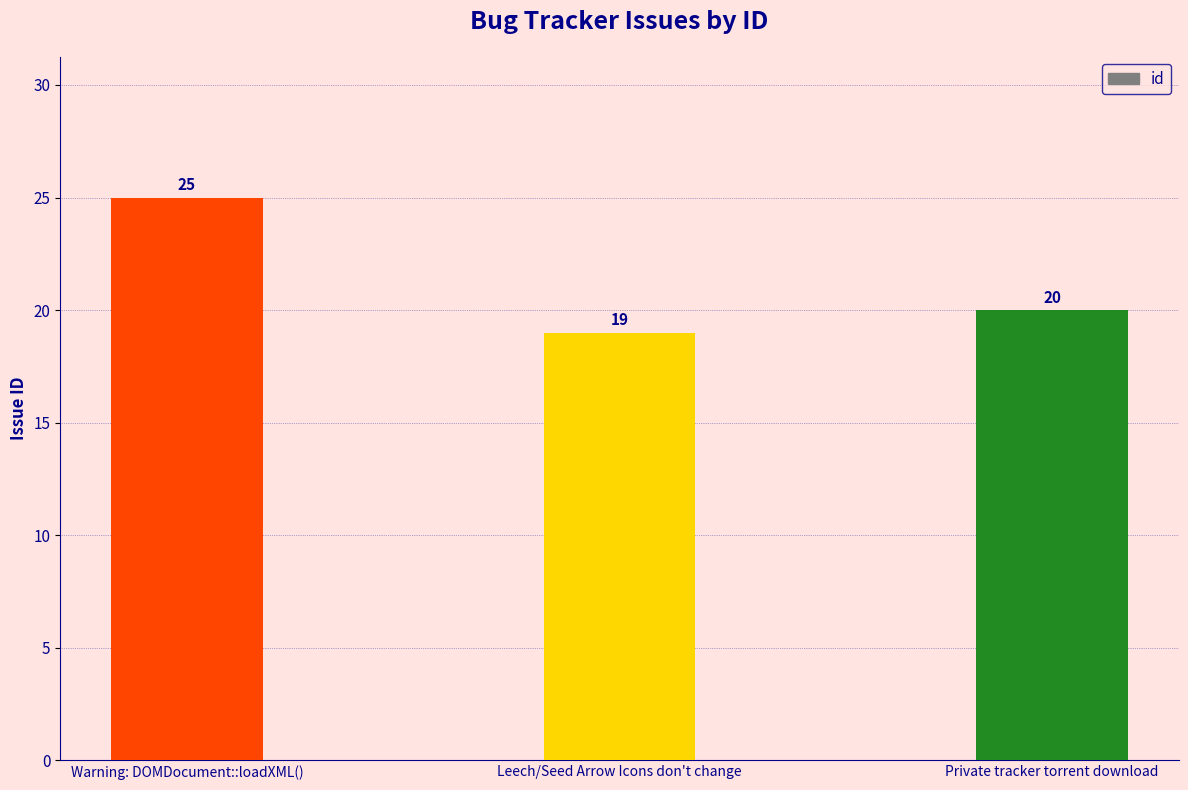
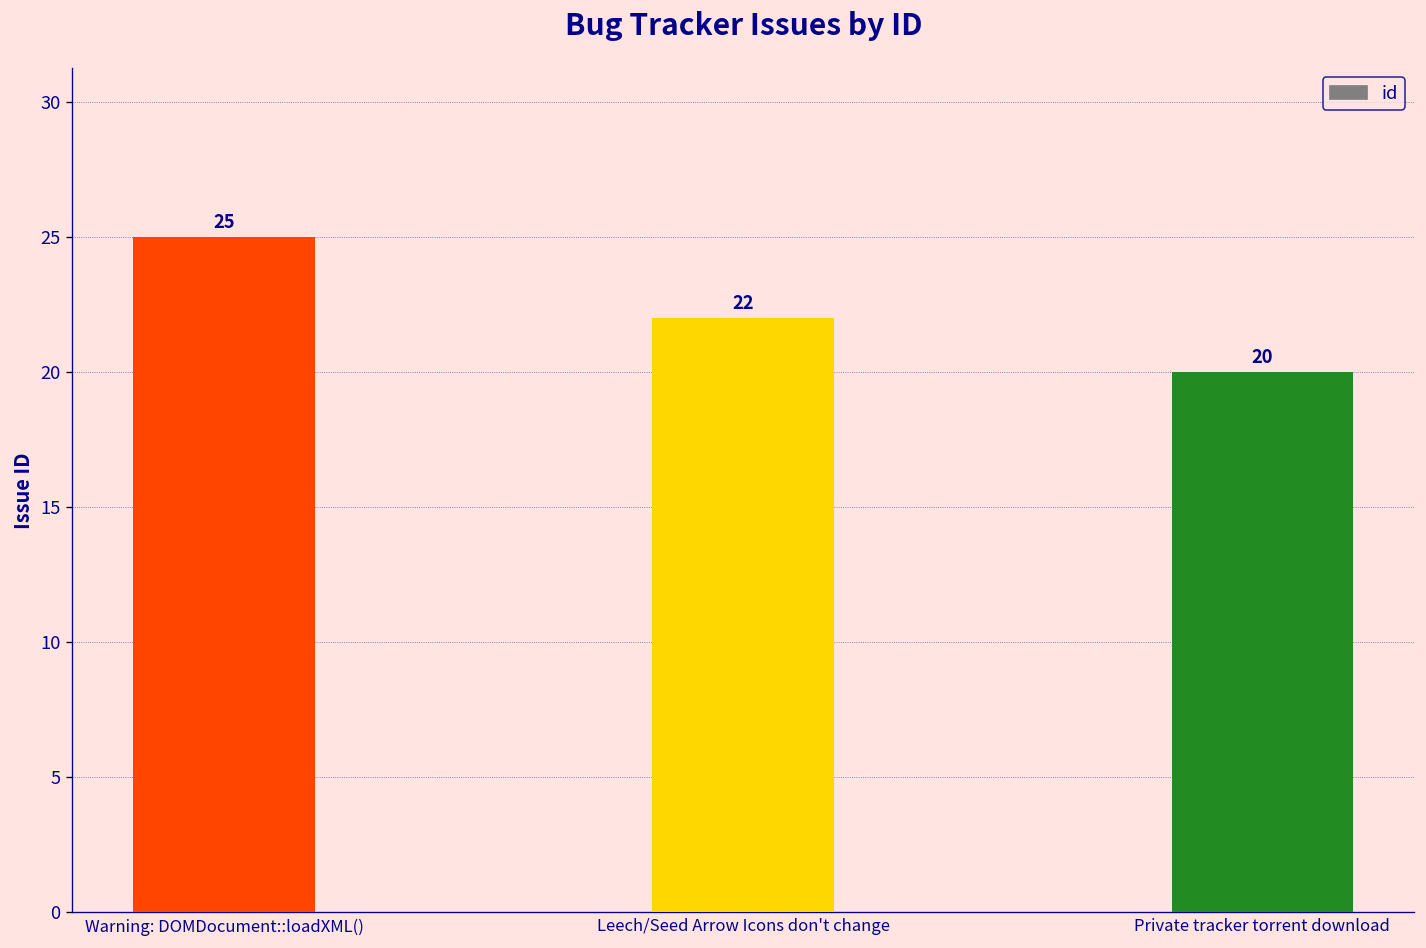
Leech/Seed Arrow Icons don't change: 19 -> 22
